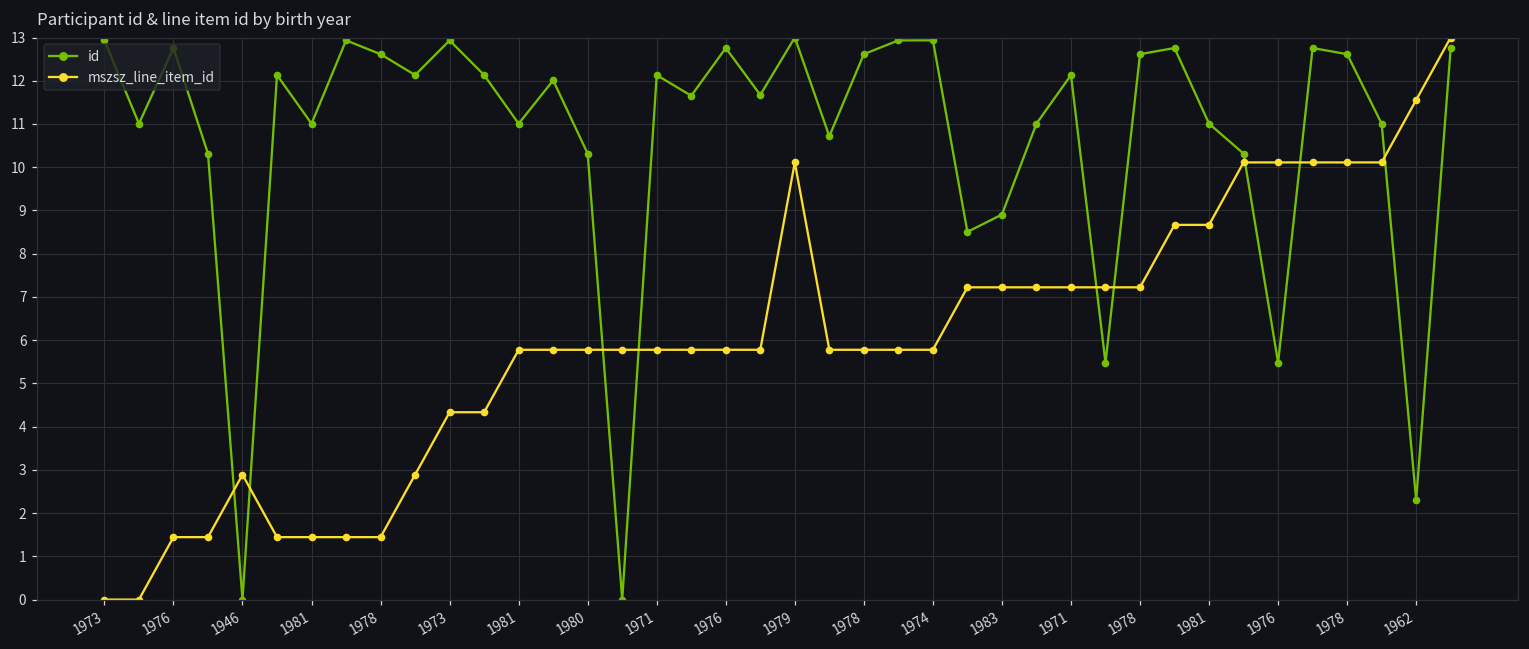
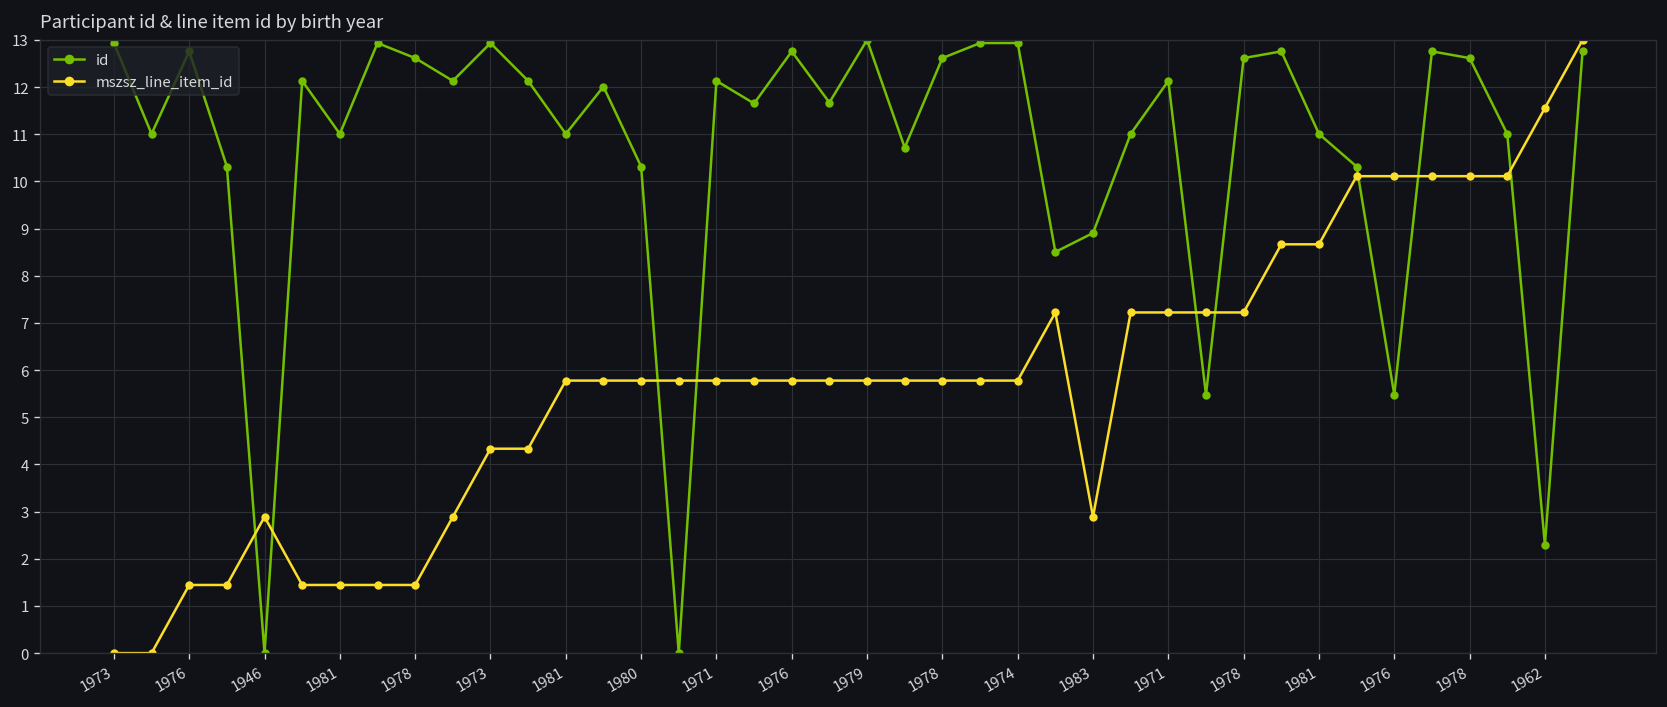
mszsz_line_item_id, 1979: 10.1 -> 5.8
mszsz_line_item_id, 1983: 7.2 -> 2.9
